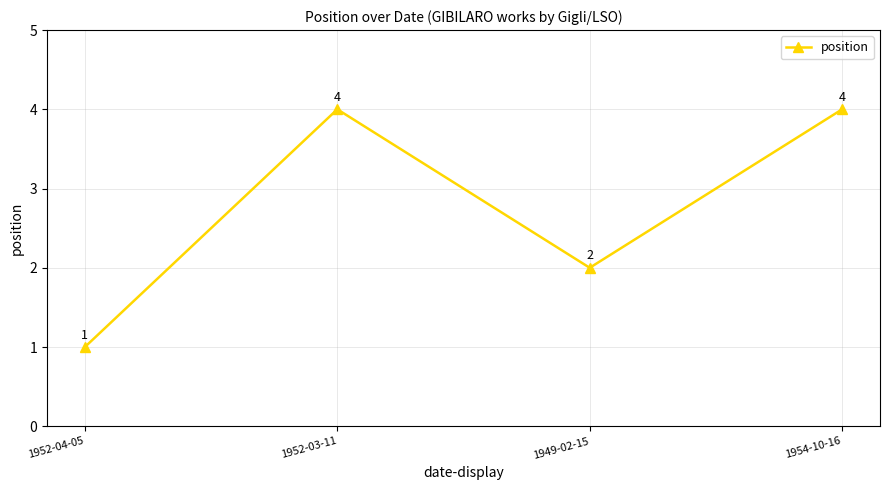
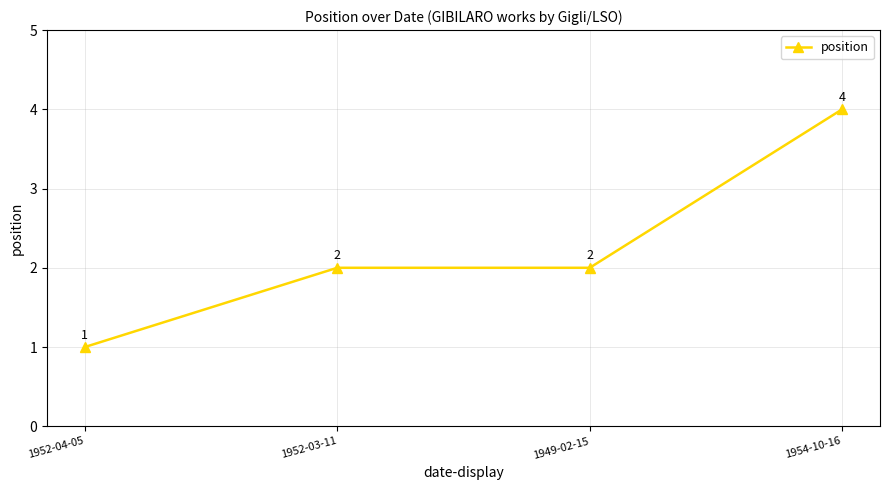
1952-03-11: 4 -> 2
